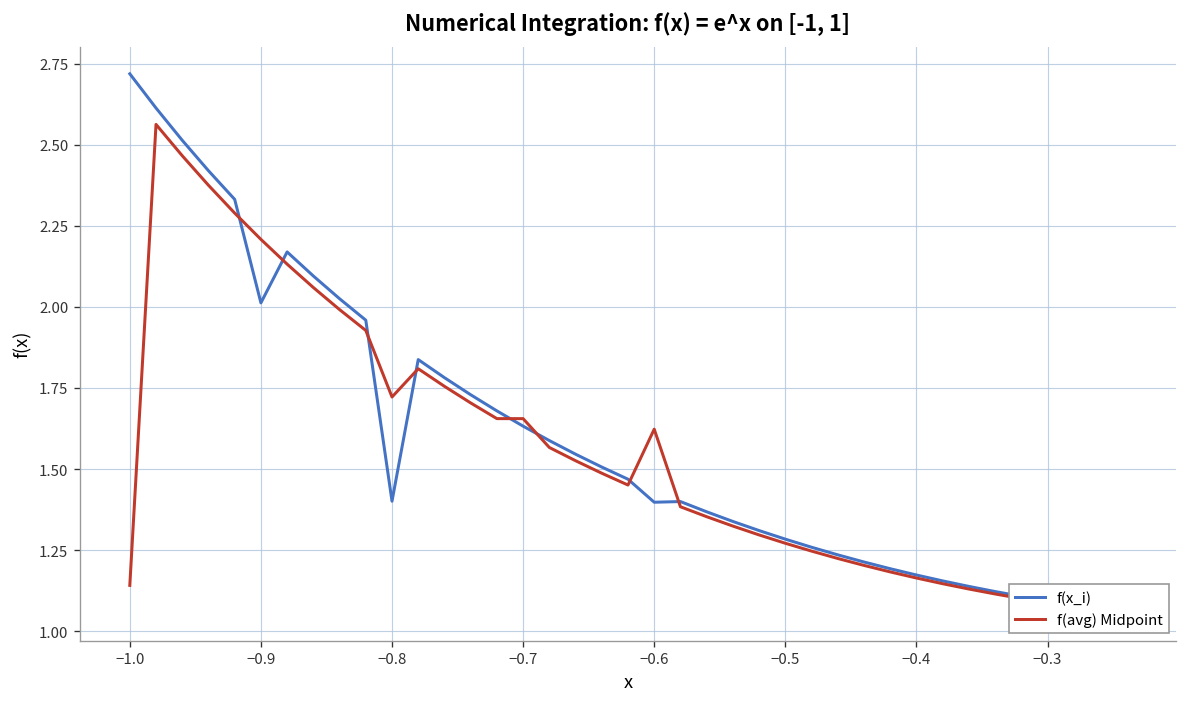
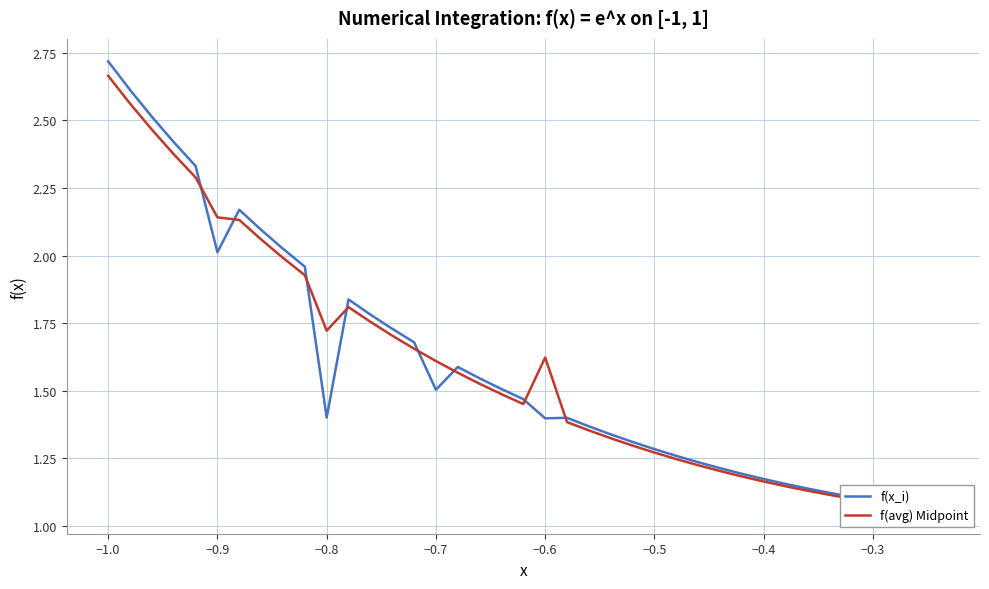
f(avg) Midpoint, −1.0: 1.14 -> 2.66
f(avg) Midpoint, −0.9: 2.21 -> 2.14
f(x_i), −0.7: 1.63 -> 1.50
f(avg) Midpoint, −0.7: 1.66 -> 1.61
